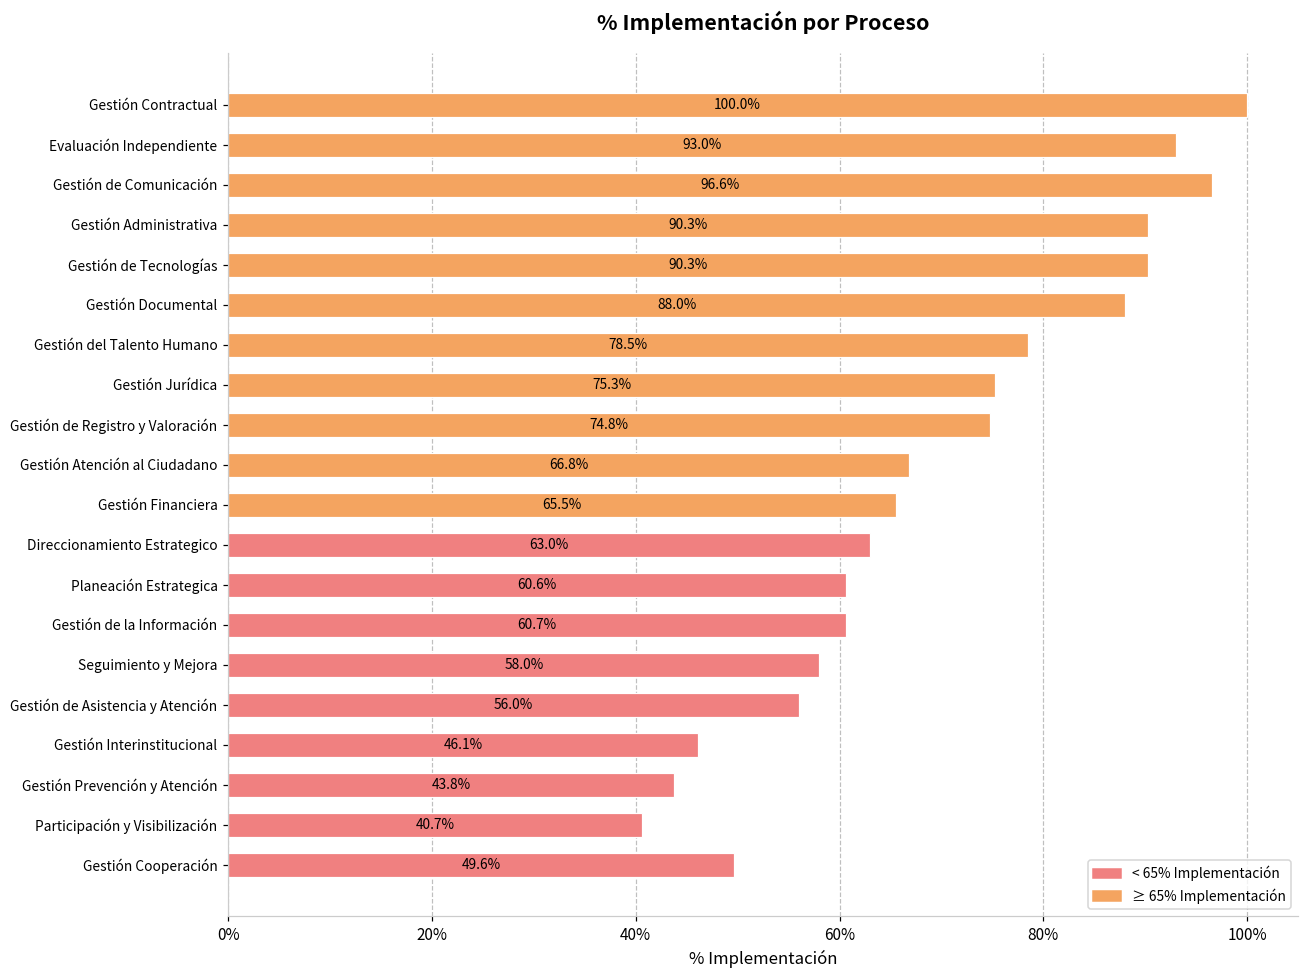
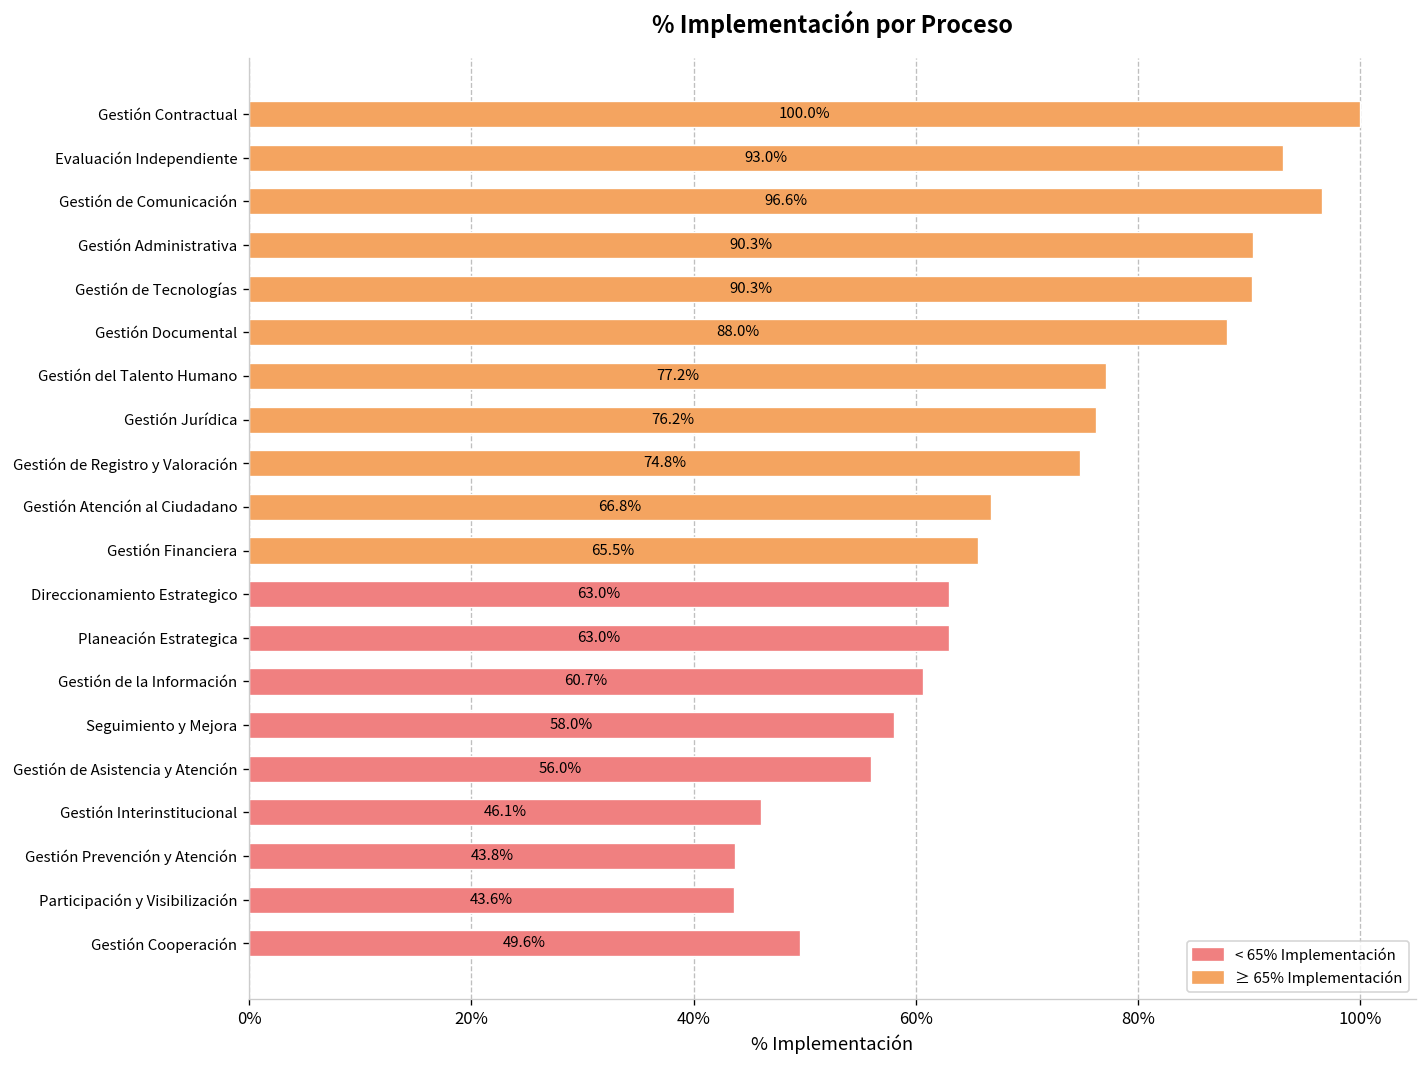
Gestión del Talento Humano: 78.5% -> 77.2%
Gestión Jurídica: 75.3% -> 76.2%
Planeación Estrategica: 60.6% -> 63.0%
Participación y Visibilización: 40.7% -> 43.6%
